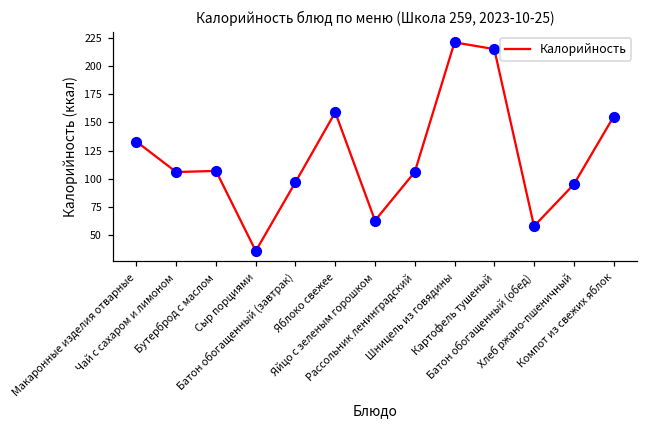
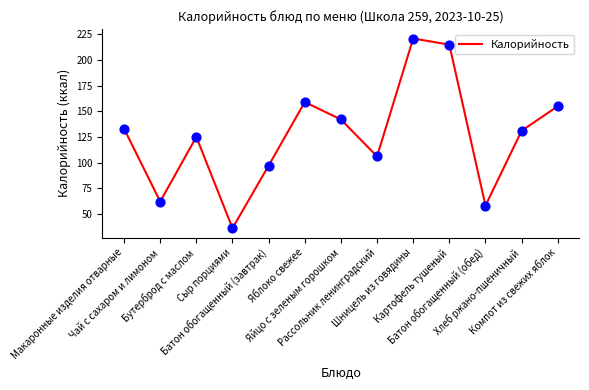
Чай с сахаром и лимоном: 106 -> 62
Бутерброд с маслом: 107 -> 125
Яйцо с зеленым горошком: 63 -> 142
Хлеб ржано-пшеничный: 95 -> 131
